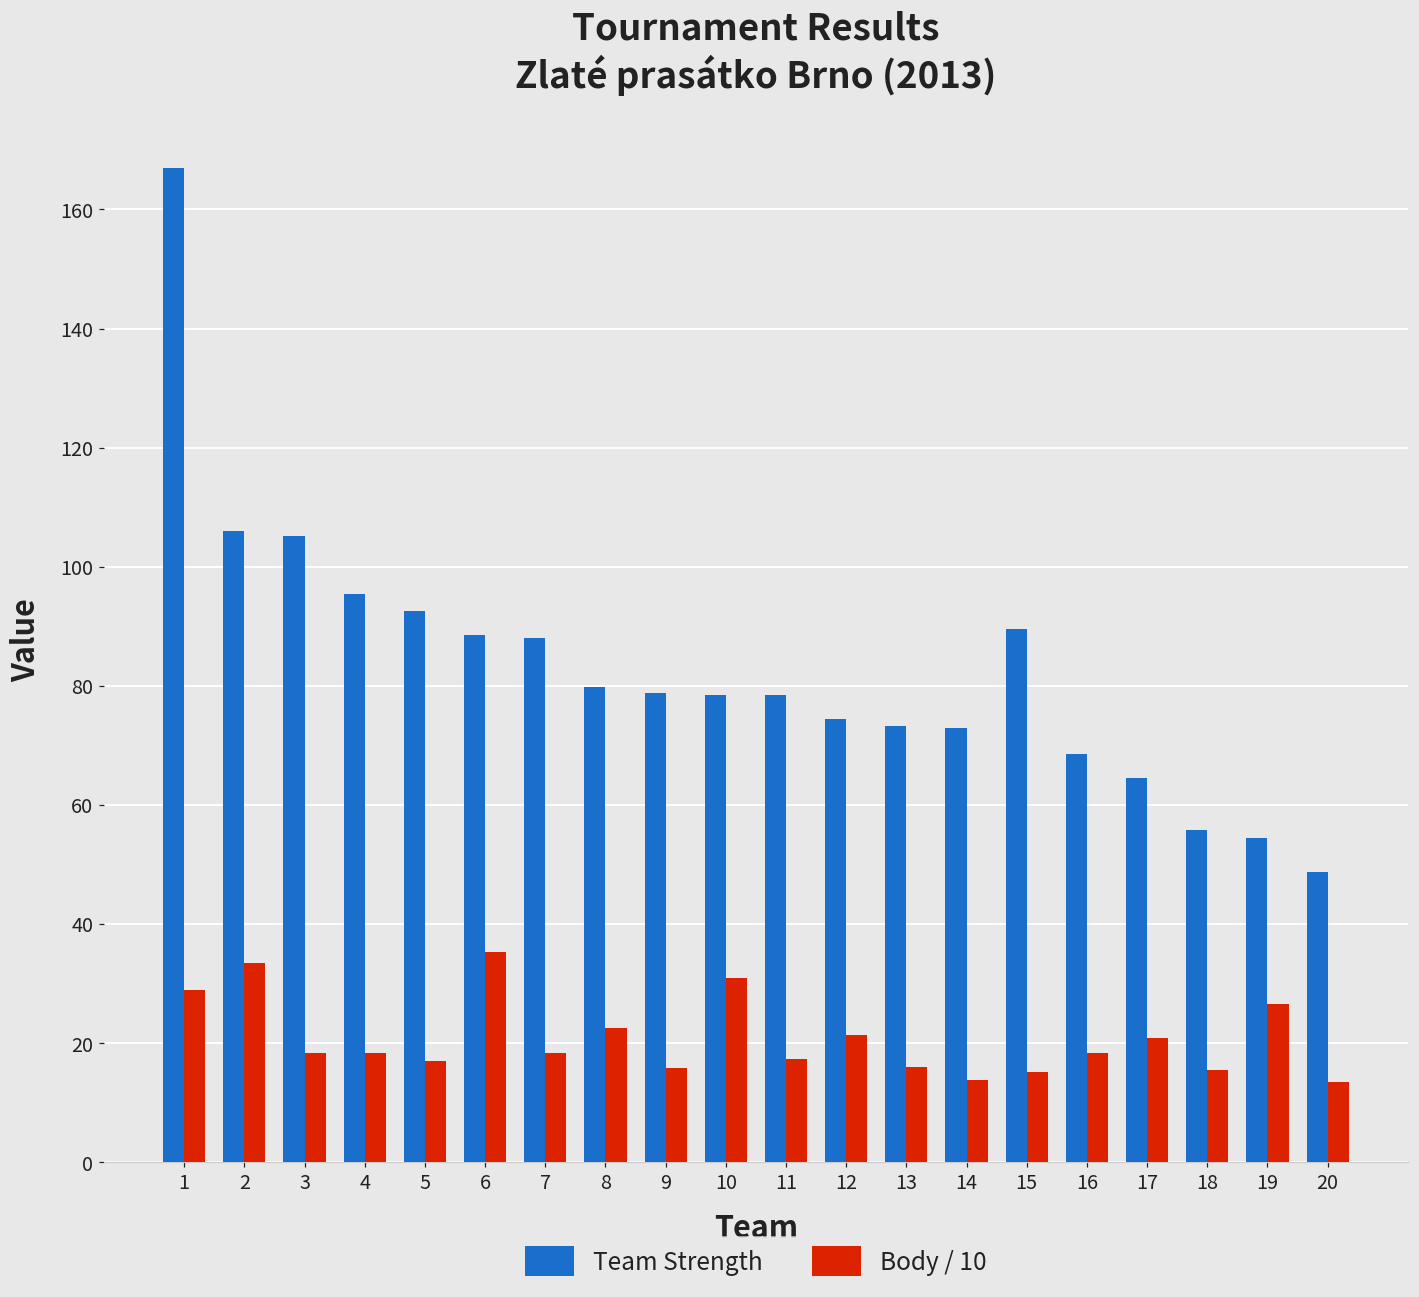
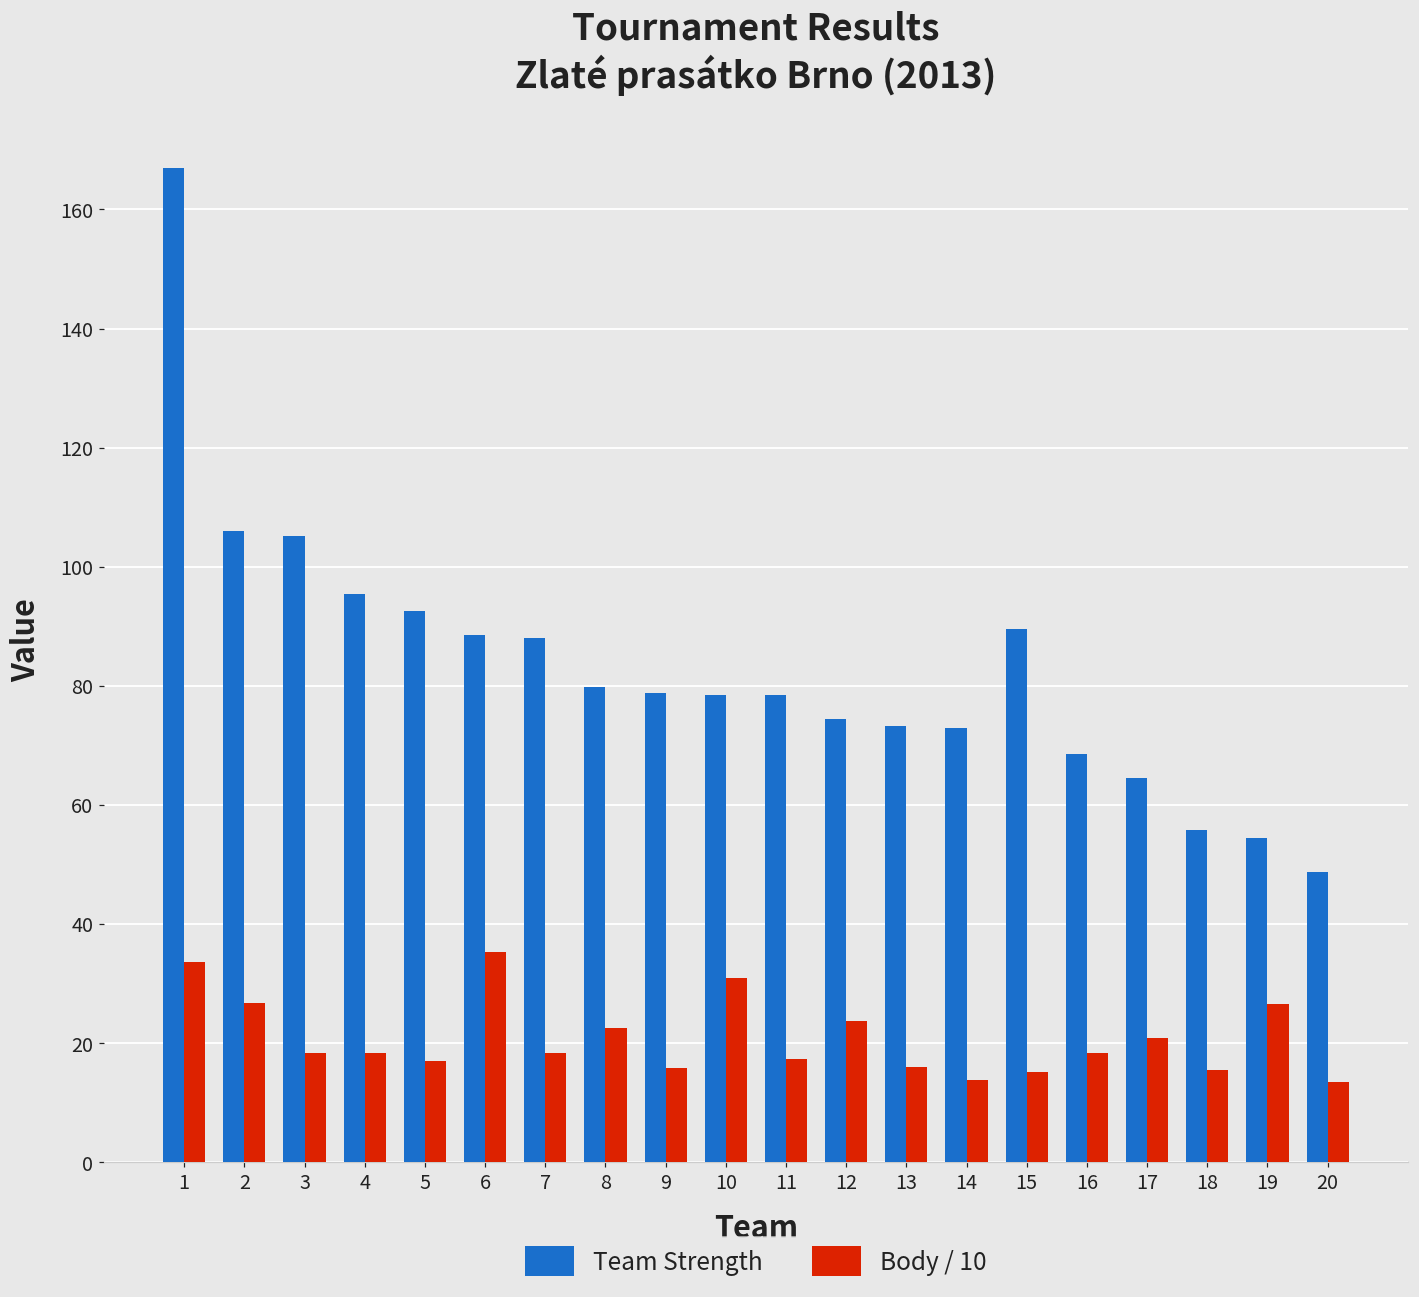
Body / 10, 1: 29 -> 34
Body / 10, 2: 33 -> 27
Body / 10, 12: 21 -> 24
